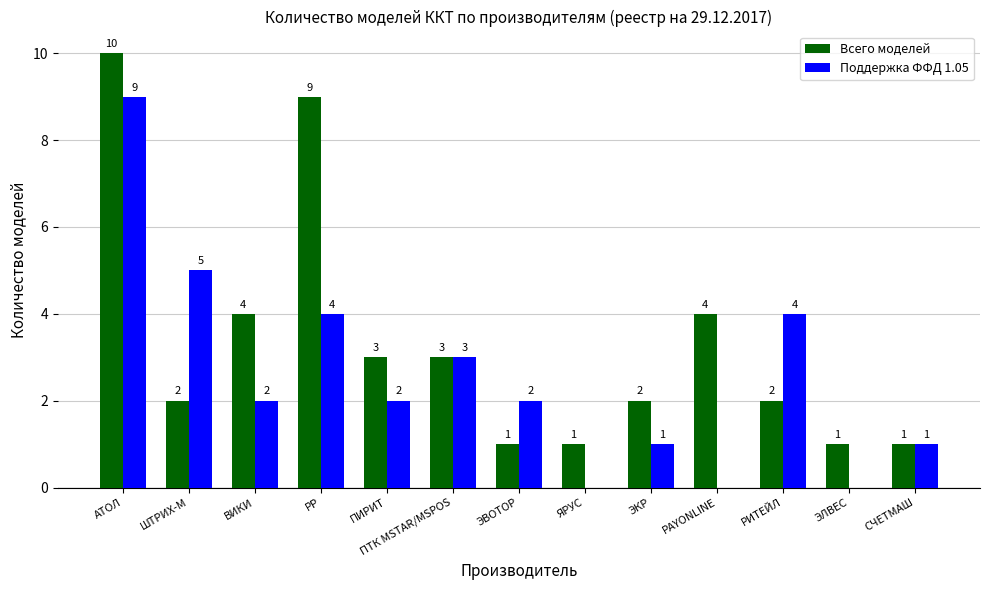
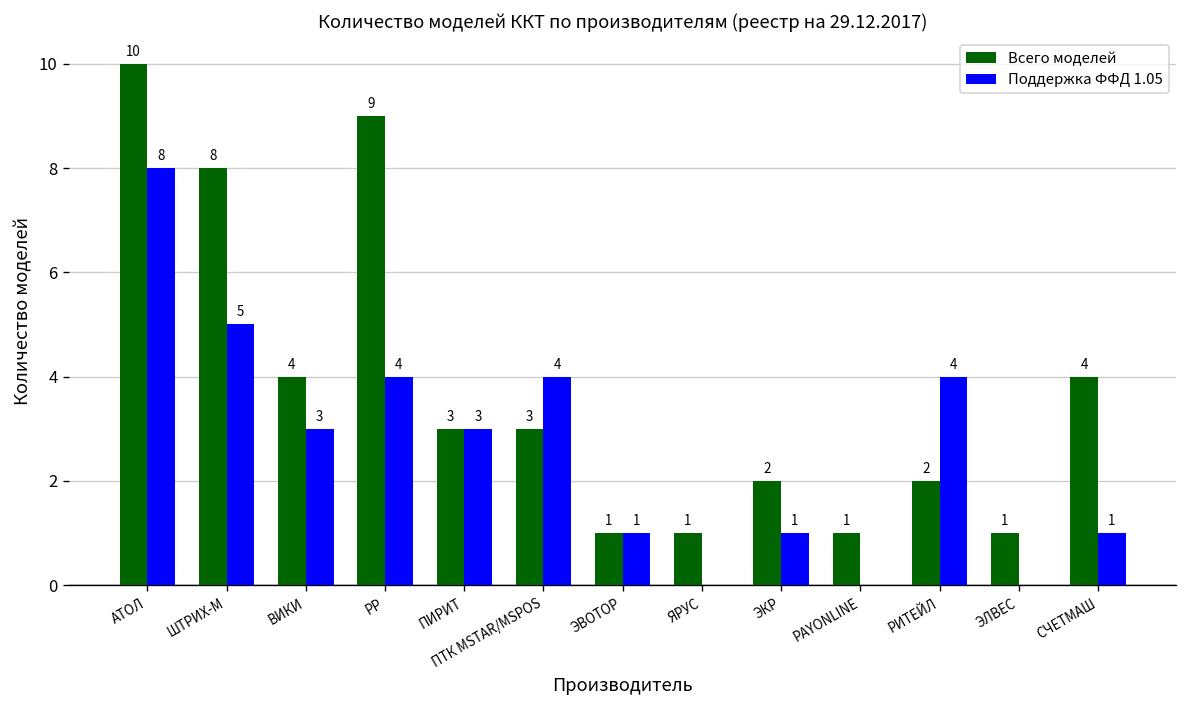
Поддержка ФФД 1.05, АТОЛ: 9 -> 8
Всего моделей, ШТРИХ-М: 2 -> 8
Поддержка ФФД 1.05, ВИКИ: 2 -> 3
Поддержка ФФД 1.05, ПИРИТ: 2 -> 3
Поддержка ФФД 1.05, ПТК MSTAR/MSPOS: 3 -> 4
Поддержка ФФД 1.05, ЭВОТОР: 2 -> 1
Всего моделей, PAYONLINE: 4 -> 1
Всего моделей, СЧЕТМАШ: 1 -> 4
